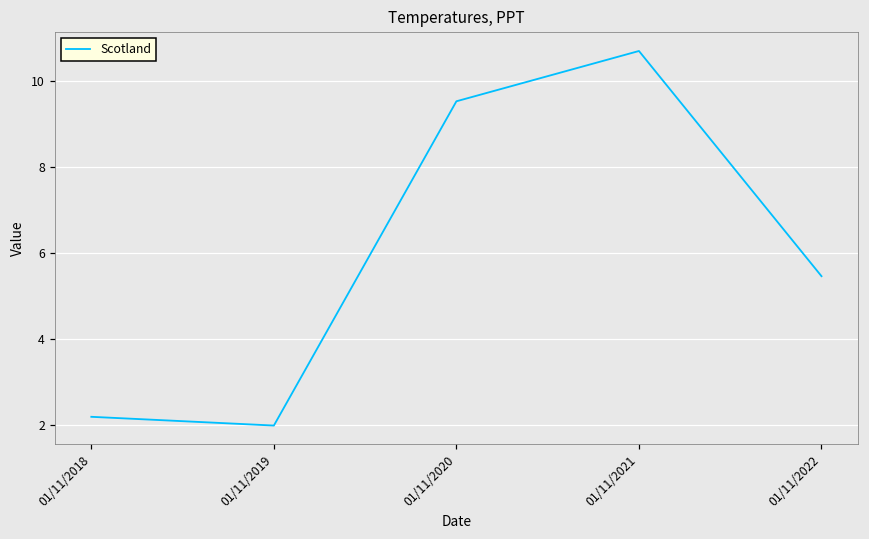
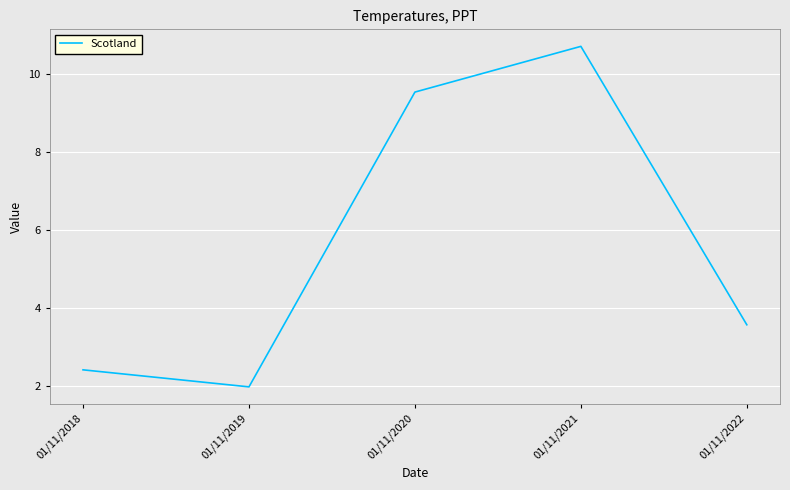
01/11/2018: 2.2 -> 2.4
01/11/2022: 5.5 -> 3.6
